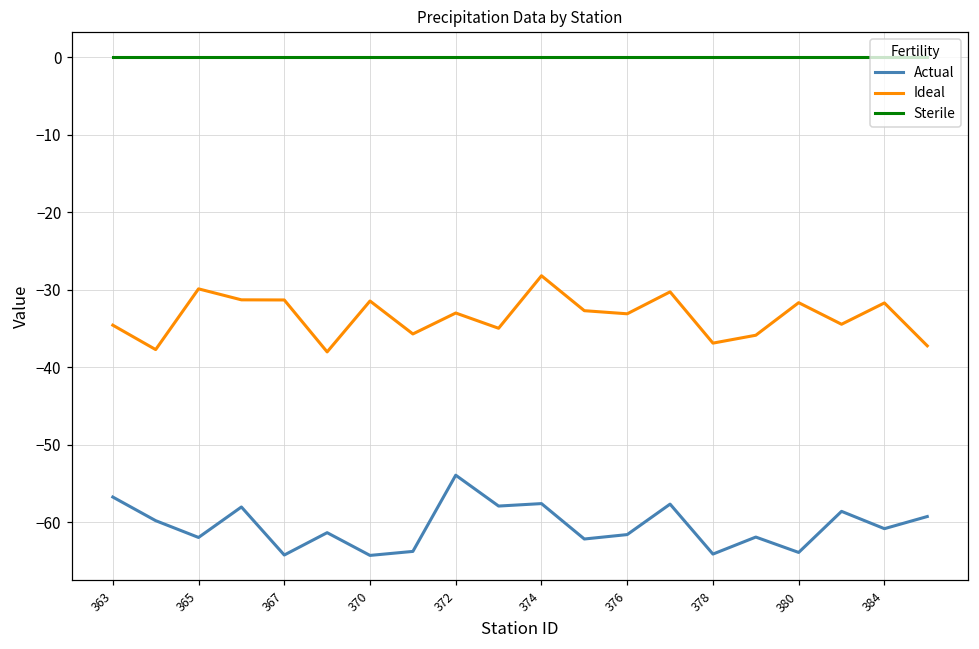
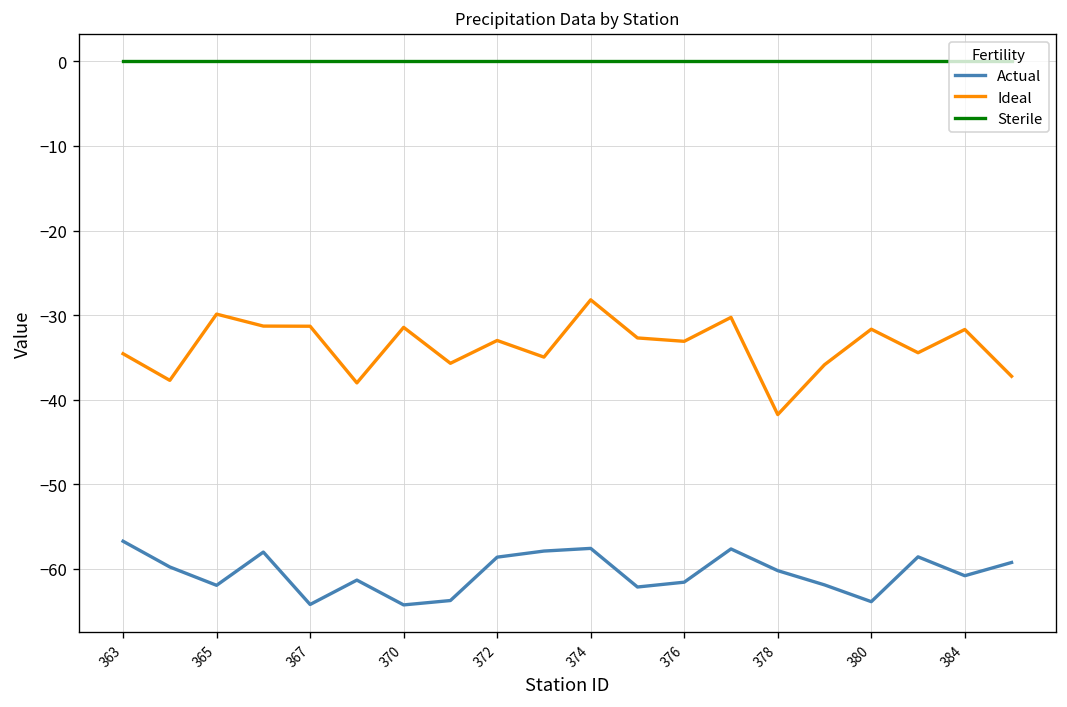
Actual, 372: -54 -> -59
Actual, 378: -64 -> -60
Ideal, 378: -37 -> -42
